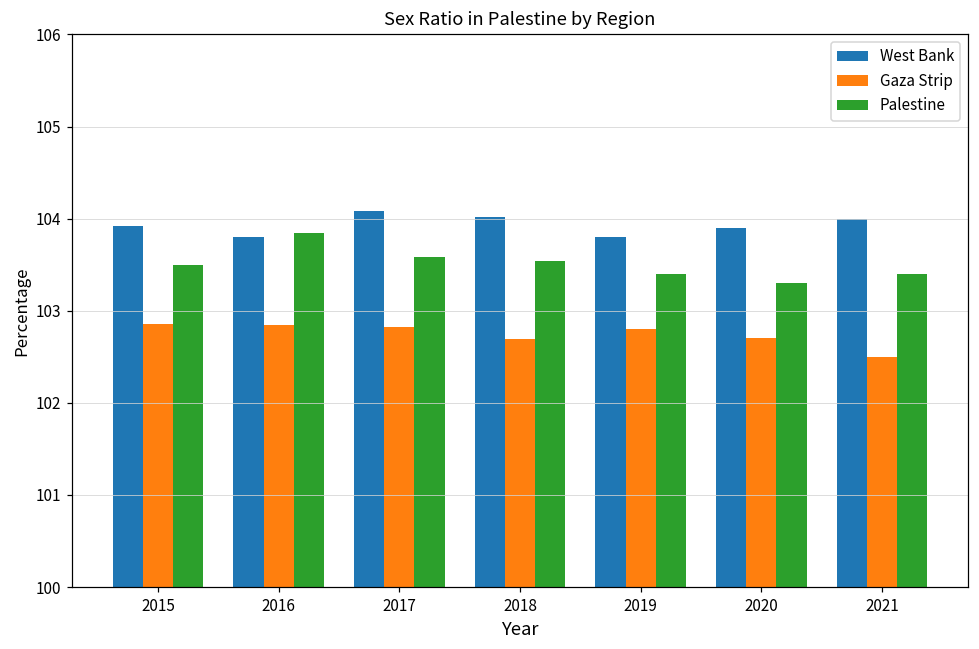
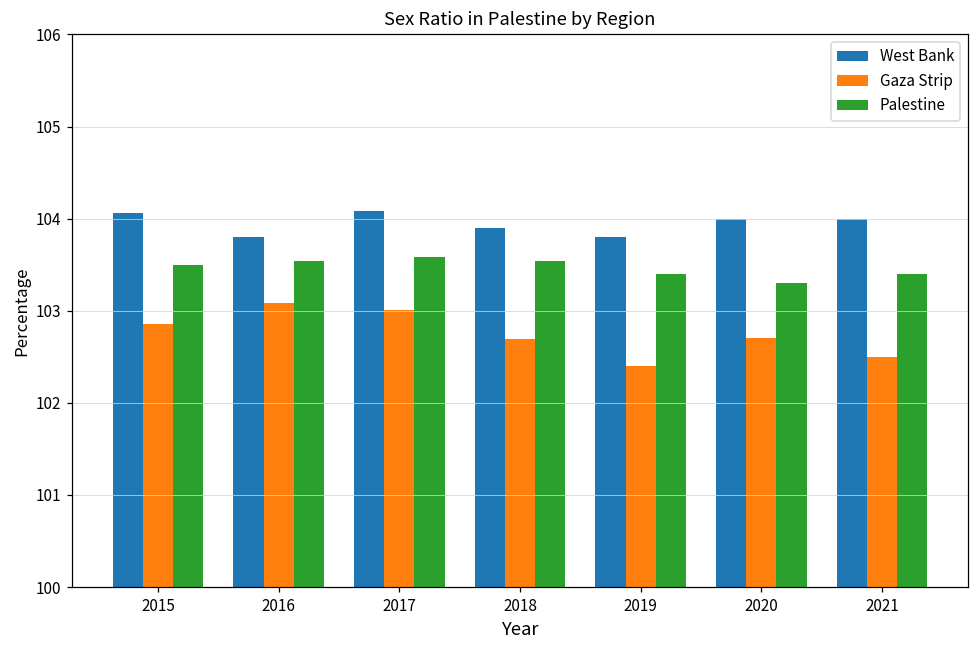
West Bank, 2015: 103.9 -> 104.1
Gaza Strip, 2016: 102.8 -> 103.1
Palestine, 2016: 103.8 -> 103.5
Gaza Strip, 2017: 102.8 -> 103.0
West Bank, 2018: 104.0 -> 103.9
Gaza Strip, 2019: 102.8 -> 102.4
West Bank, 2020: 103.9 -> 104.0
